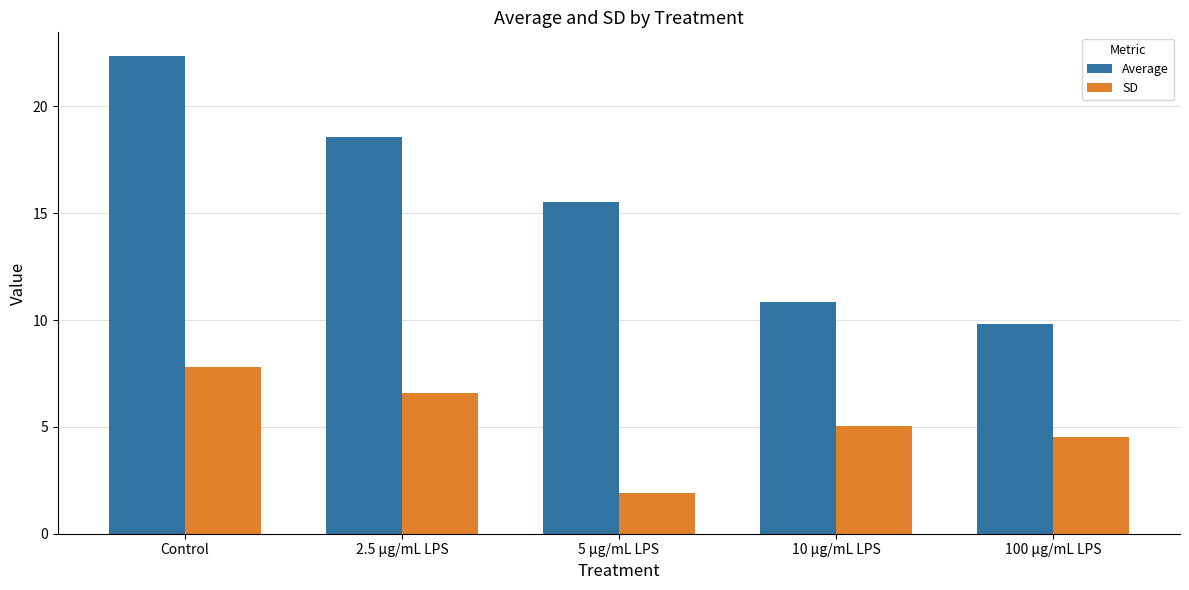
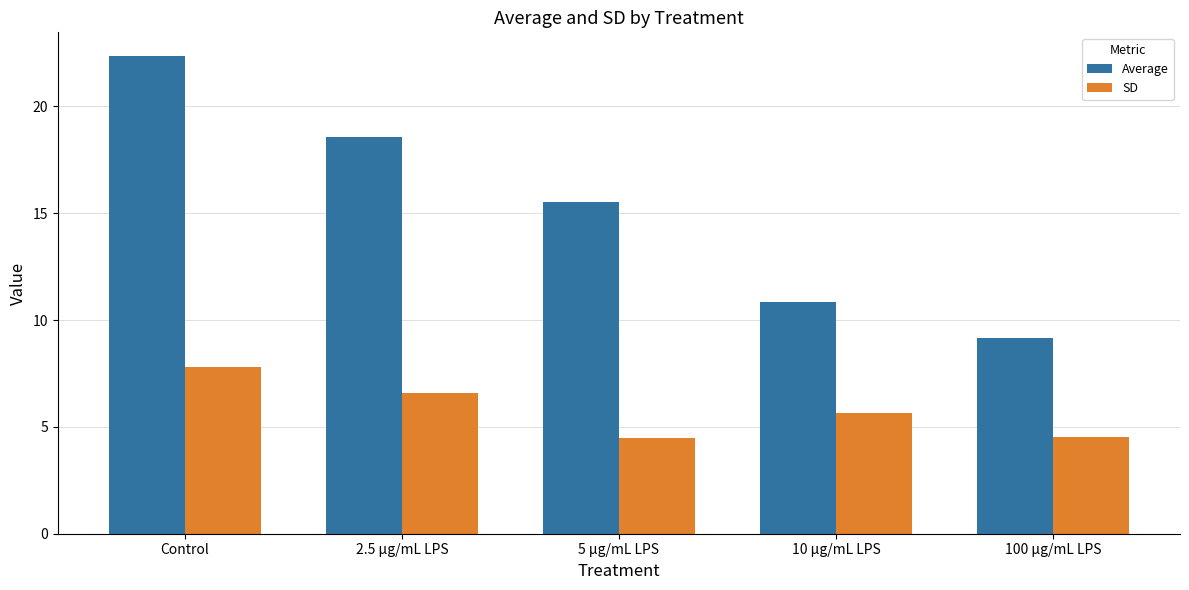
SD, 5 µg/mL LPS: 1.9 -> 4.5
SD, 10 µg/mL LPS: 5.0 -> 5.7
Average, 100 µg/mL LPS: 9.8 -> 9.2
